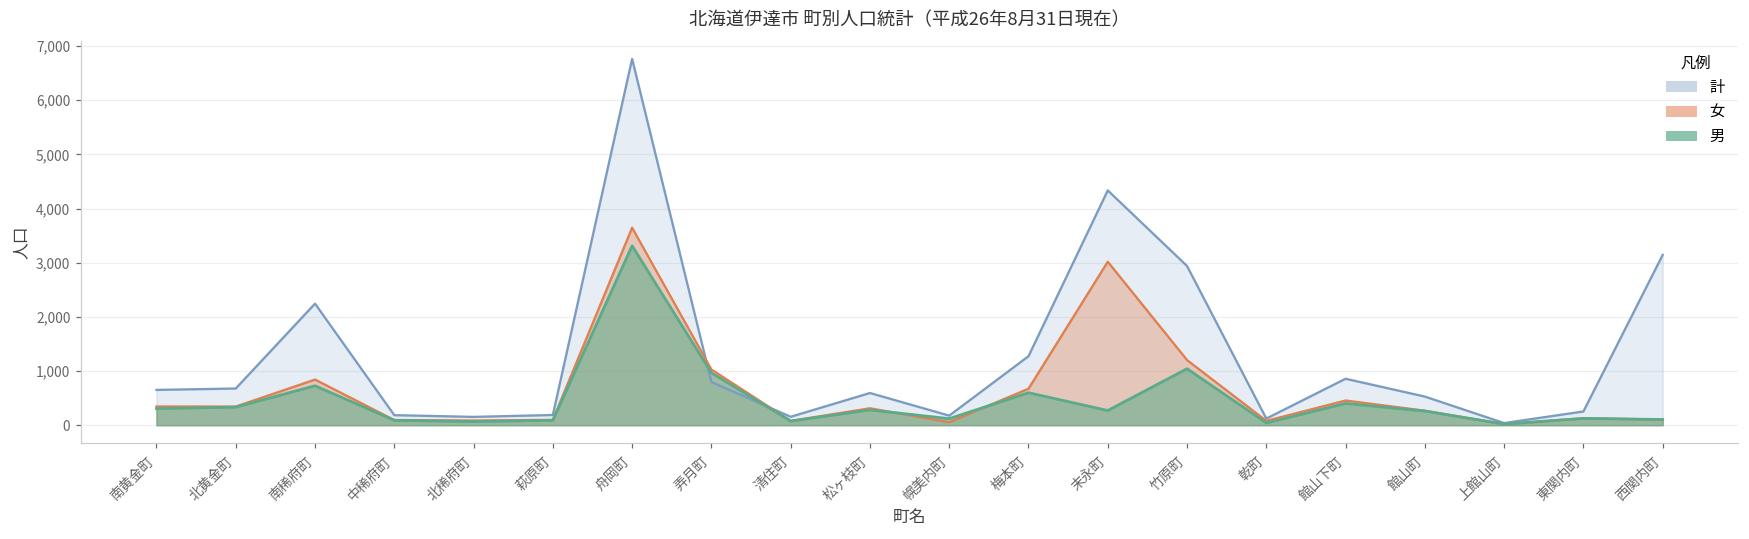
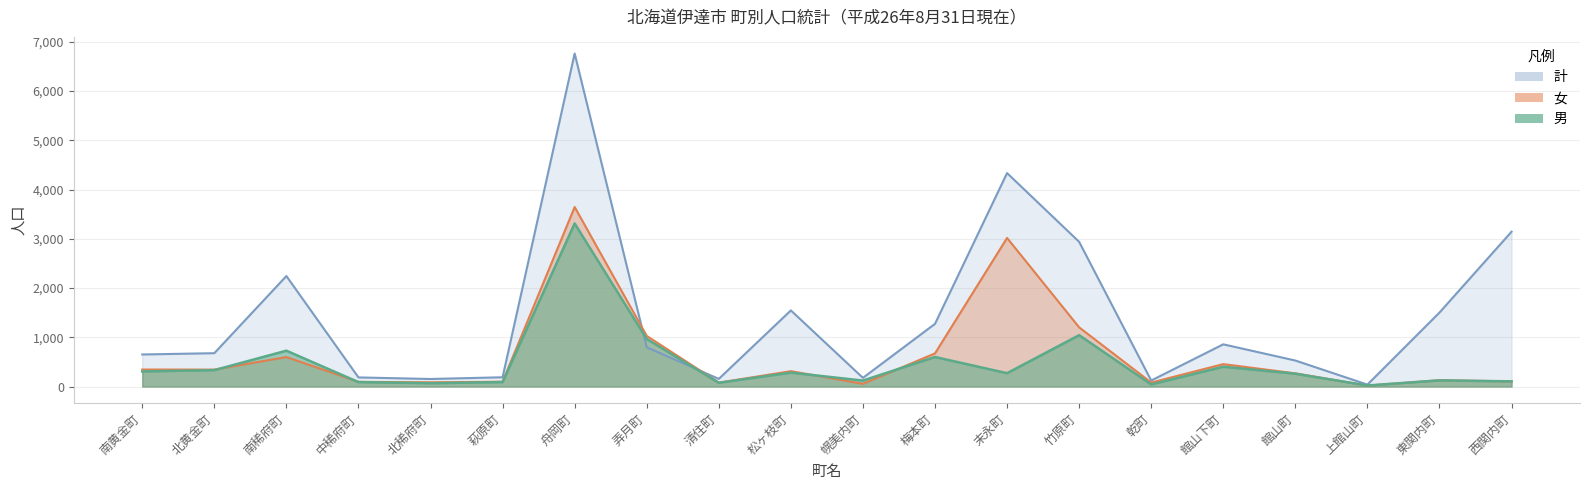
女, 南稀府町: 800 -> 600
計, 松ヶ枝町: 600 -> 1,500
計, 東関内町: 300 -> 1,500
